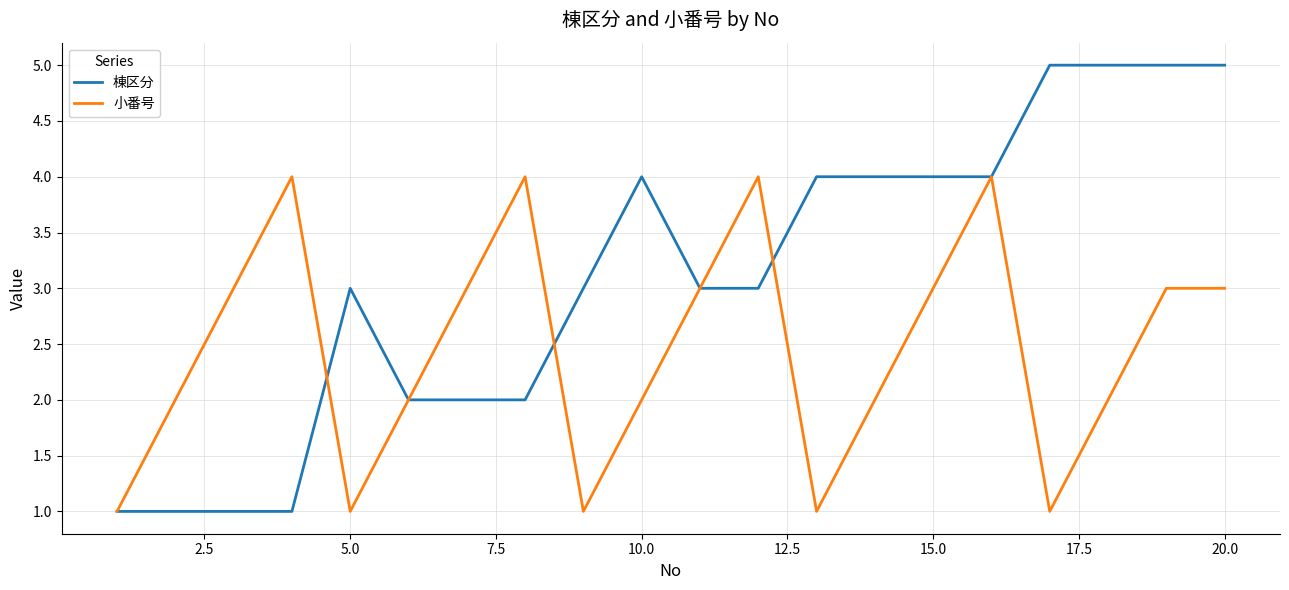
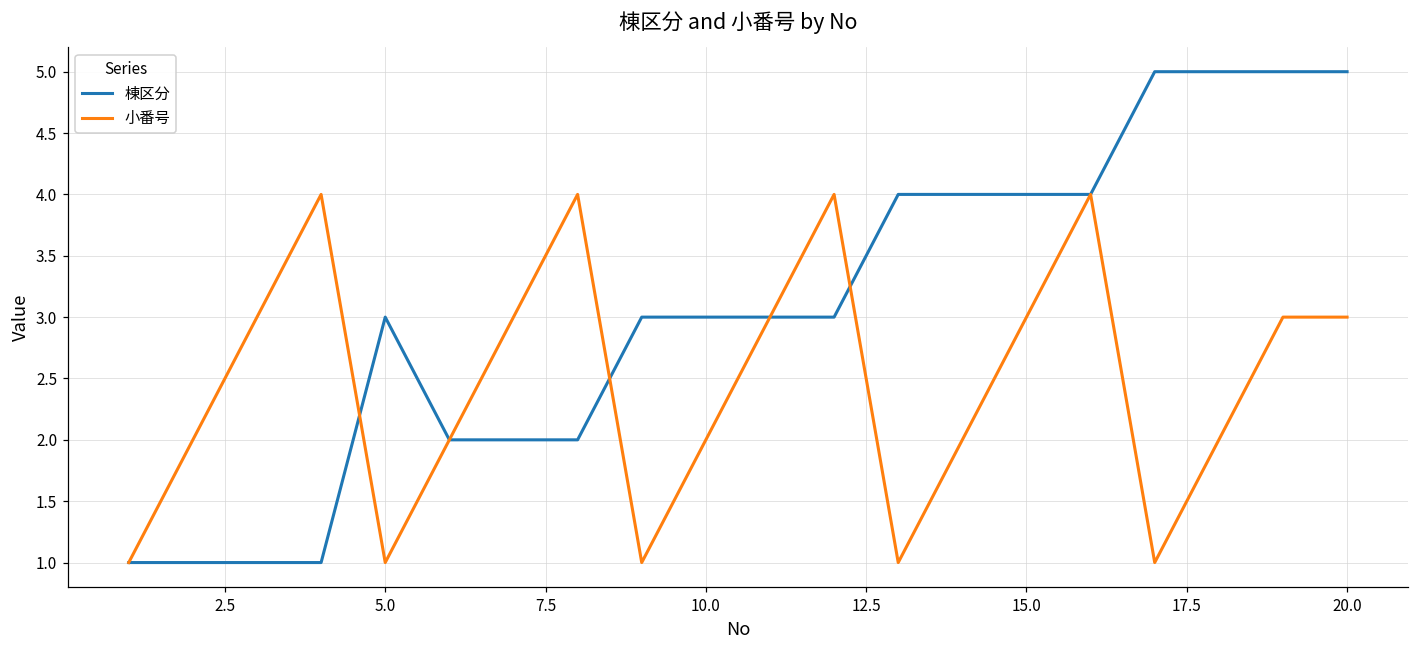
棟区分, 10.0: 4 -> 3
